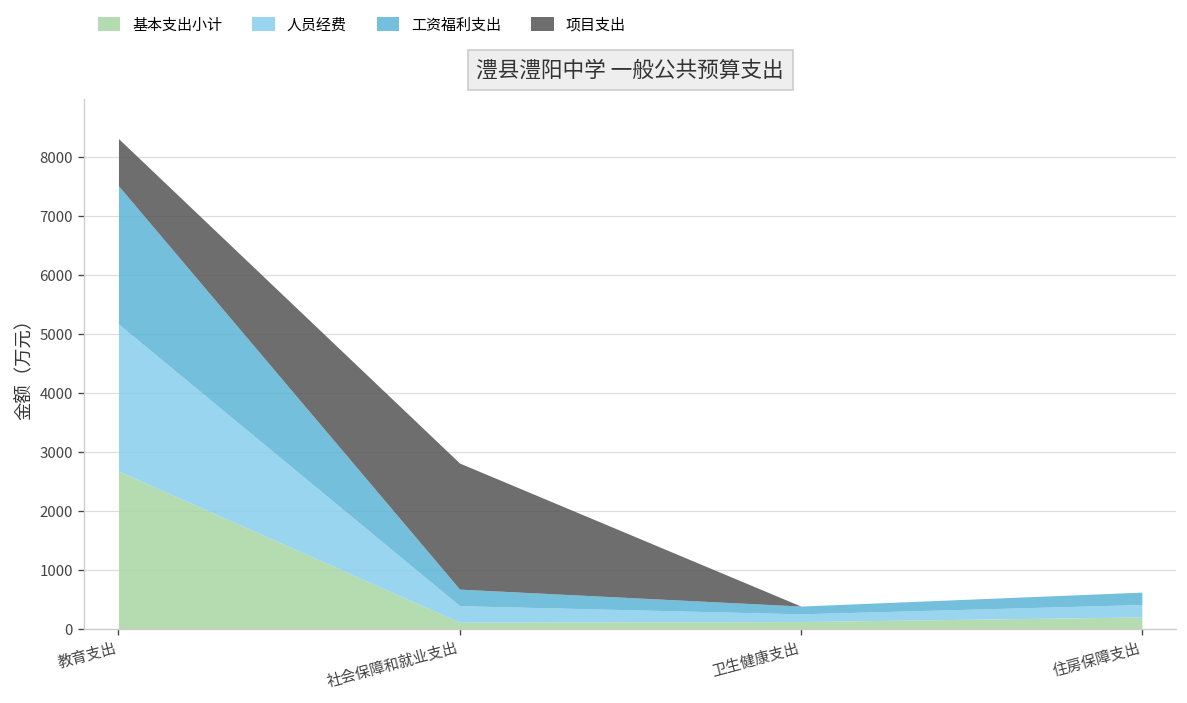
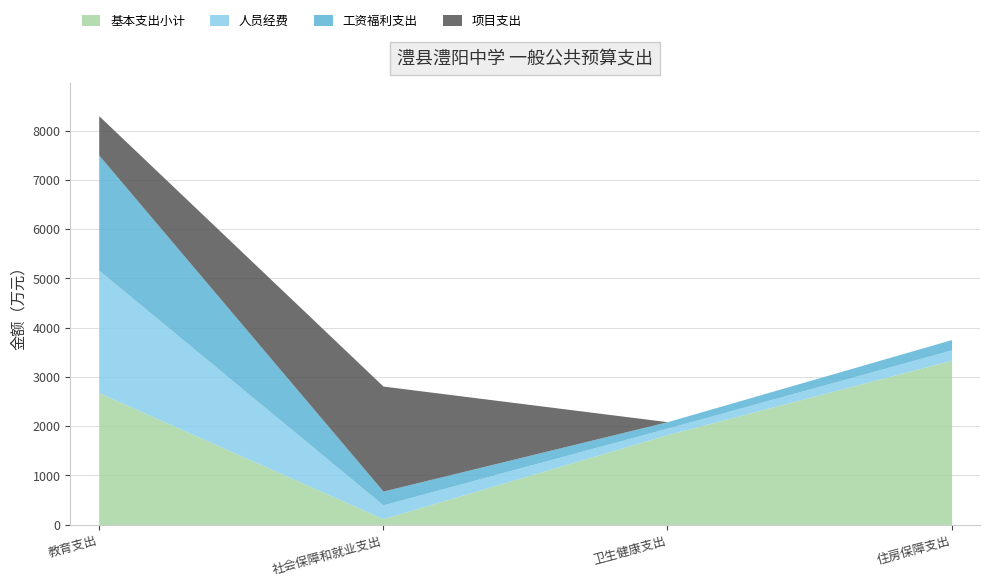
基本支出小计, 卫生健康支出: 100 -> 1800
基本支出小计, 住房保障支出: 200 -> 3300
